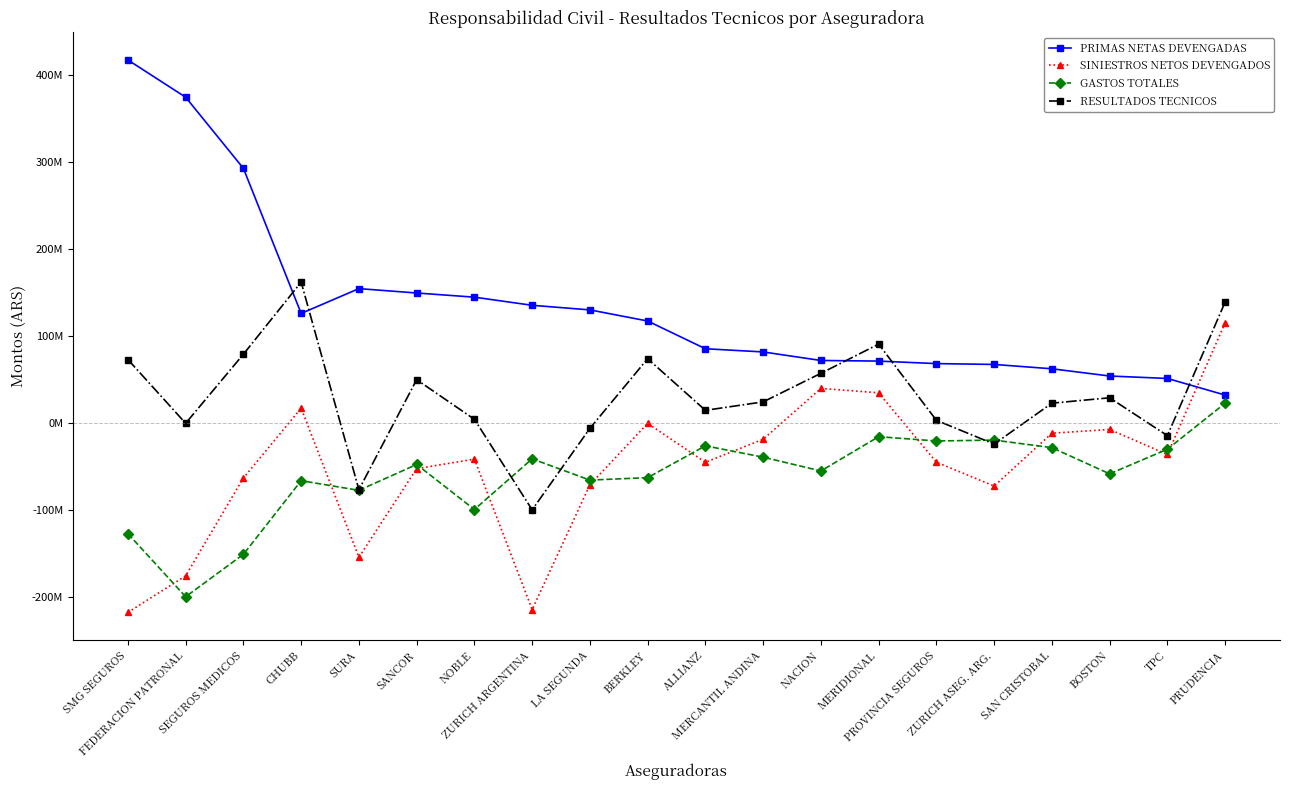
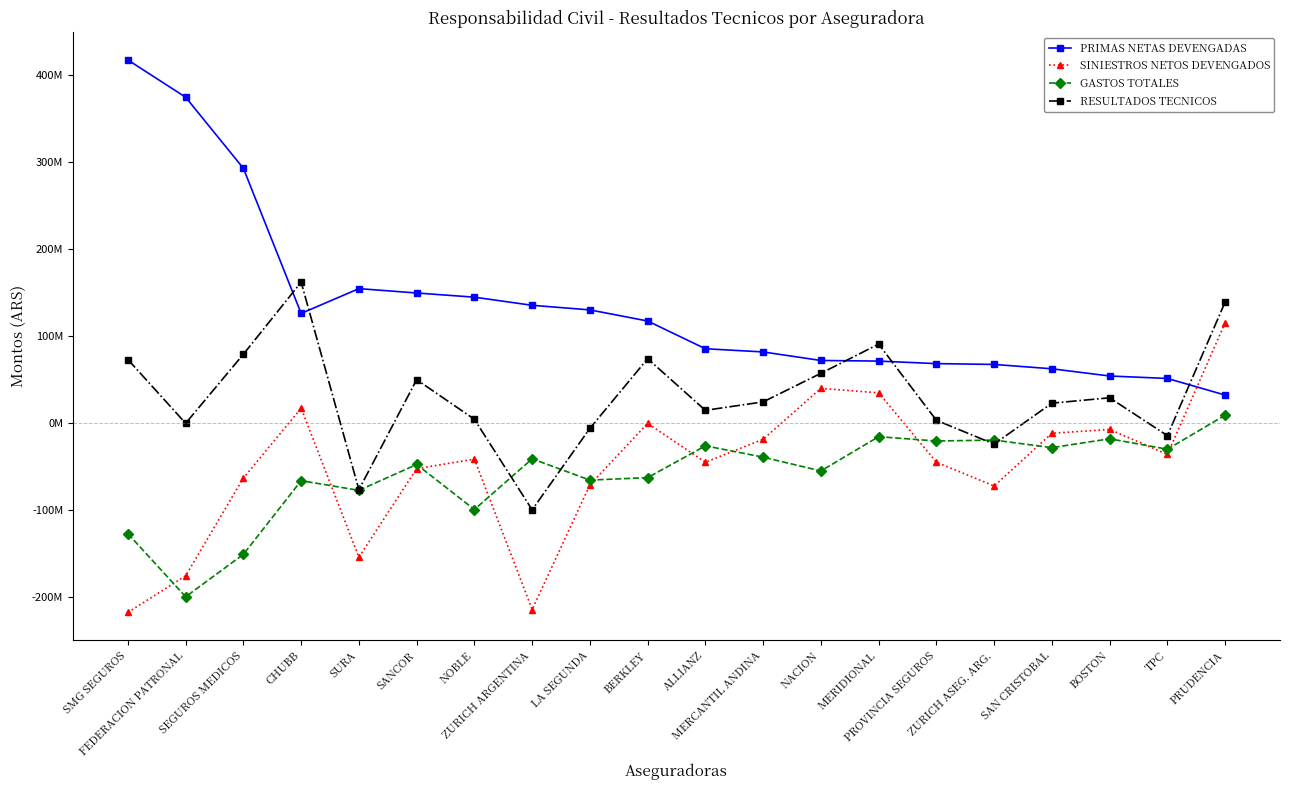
GASTOS TOTALES, BOSTON: -60000000 -> -20000000
GASTOS TOTALES, PRUDENCIA: 20000000 -> 10000000
